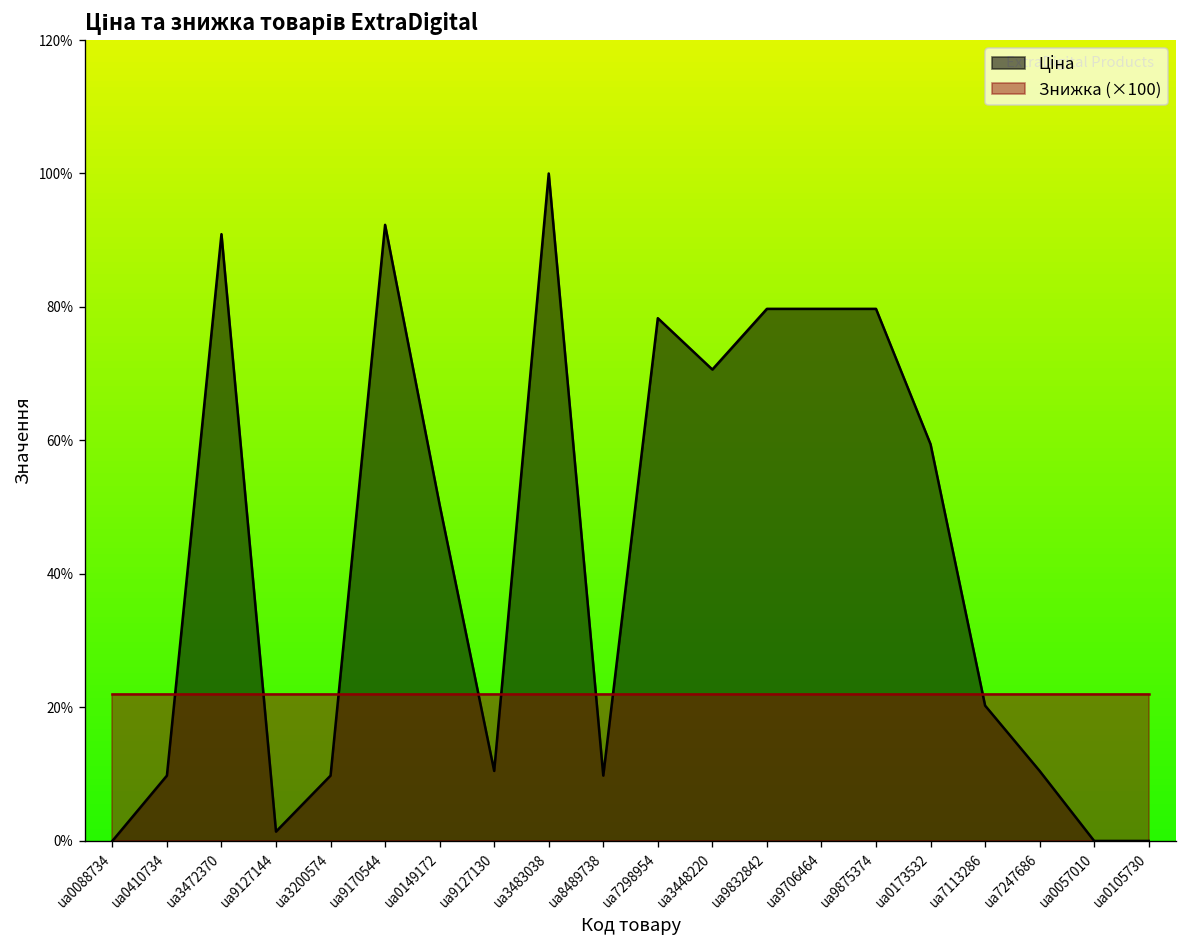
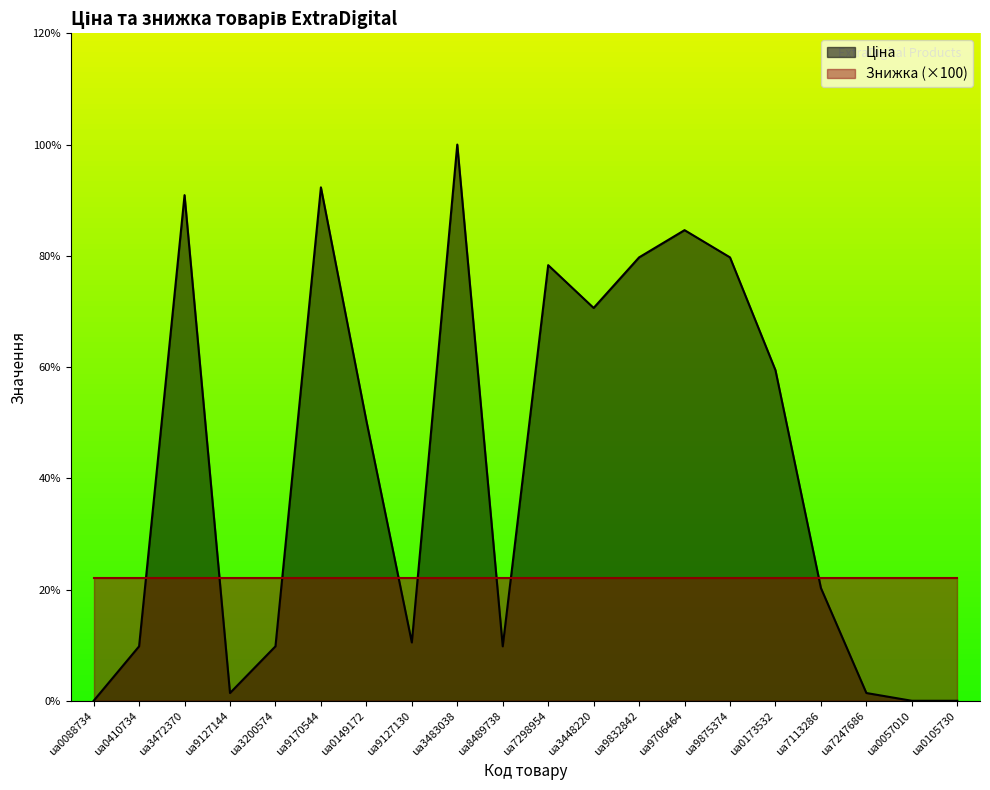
Ціна, ua9706464: 80% -> 85%
Ціна, ua7247686: 10% -> 1%
